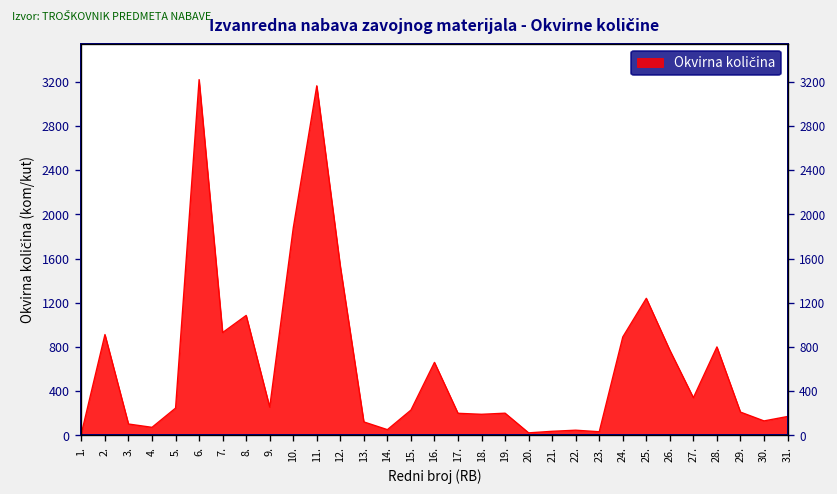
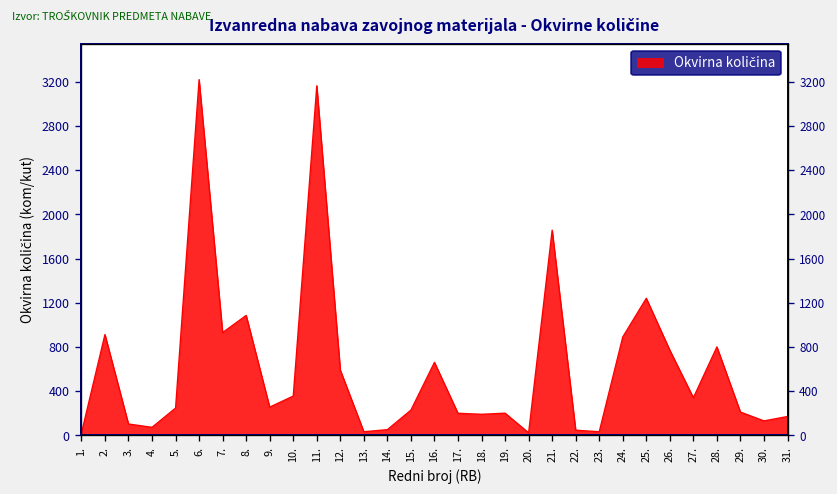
10.: 1900 -> 400
12.: 1500 -> 600
13.: 100 -> 0
21.: 0 -> 1900
